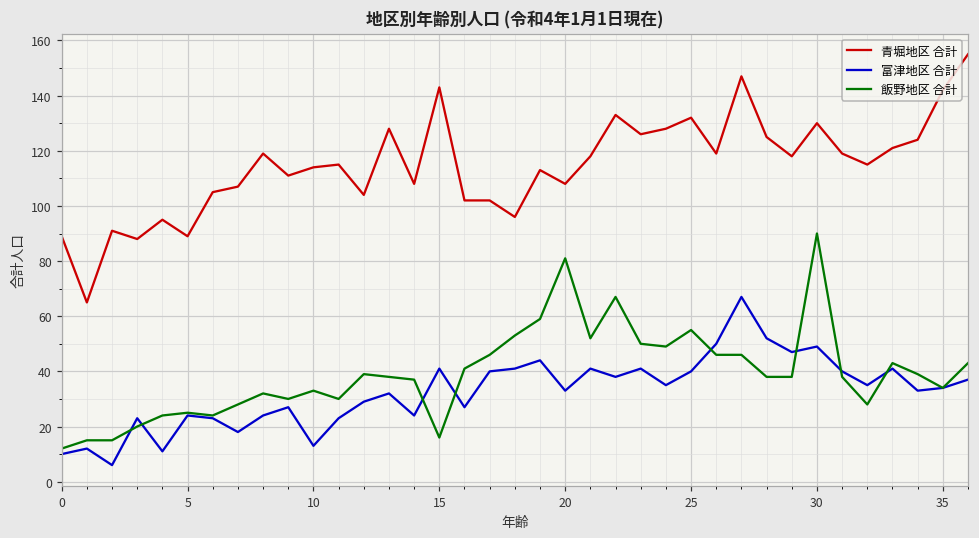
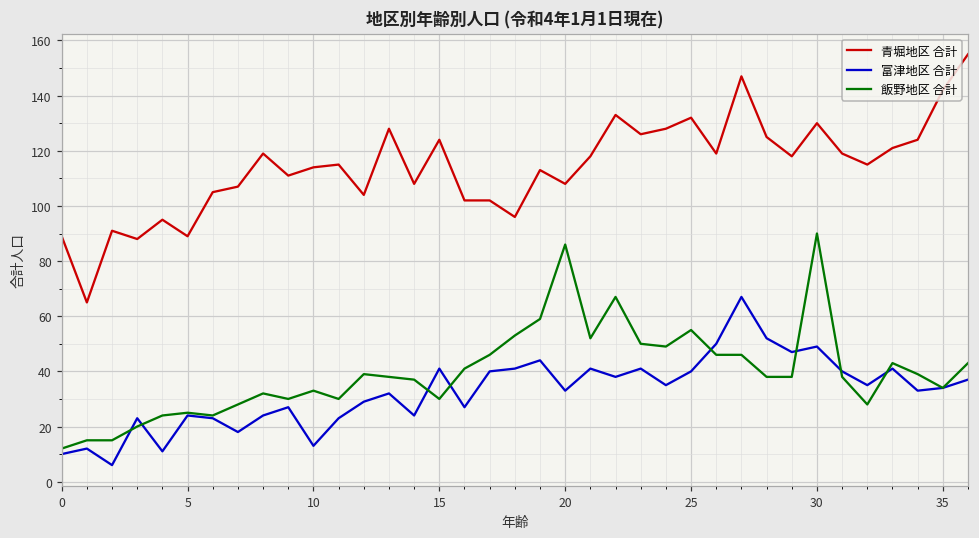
青堀地区 合計, 15: 143 -> 124
飯野地区 合計, 15: 16 -> 30
飯野地区 合計, 20: 81 -> 86
